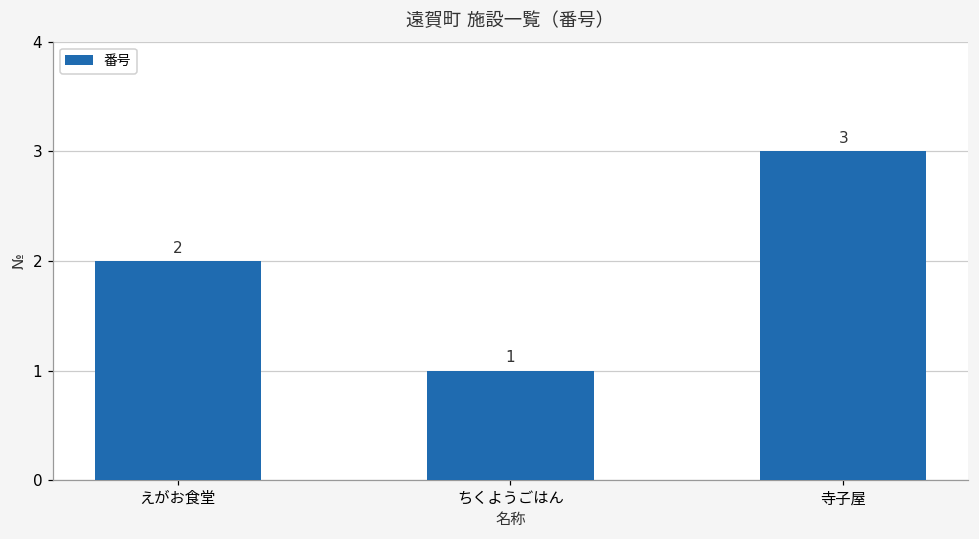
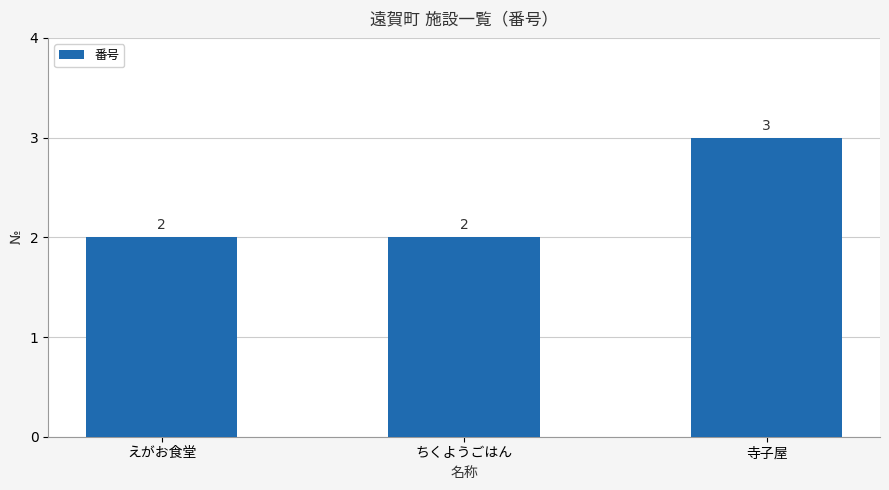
ちくようごはん: 1 -> 2
